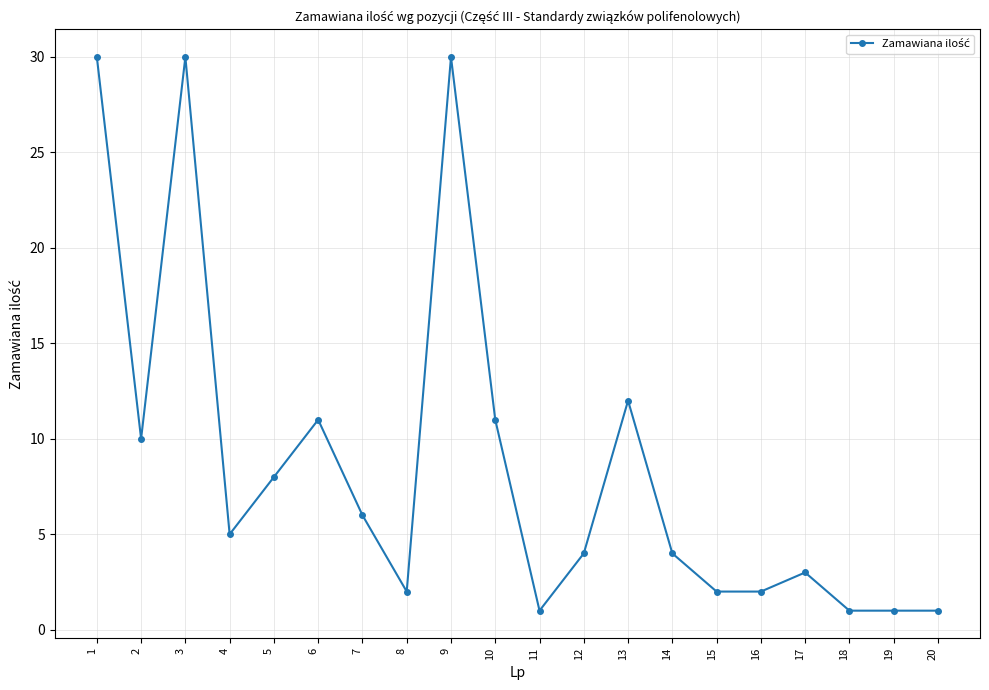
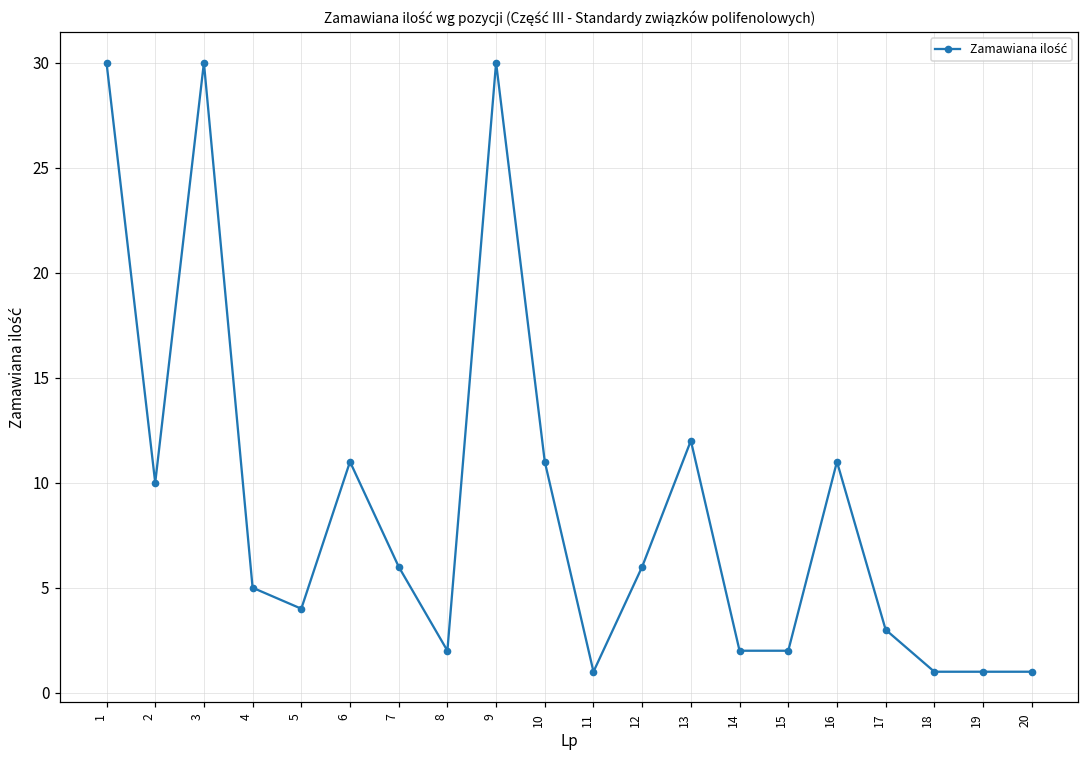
5: 8 -> 4
12: 4 -> 6
14: 4 -> 2
16: 2 -> 11
